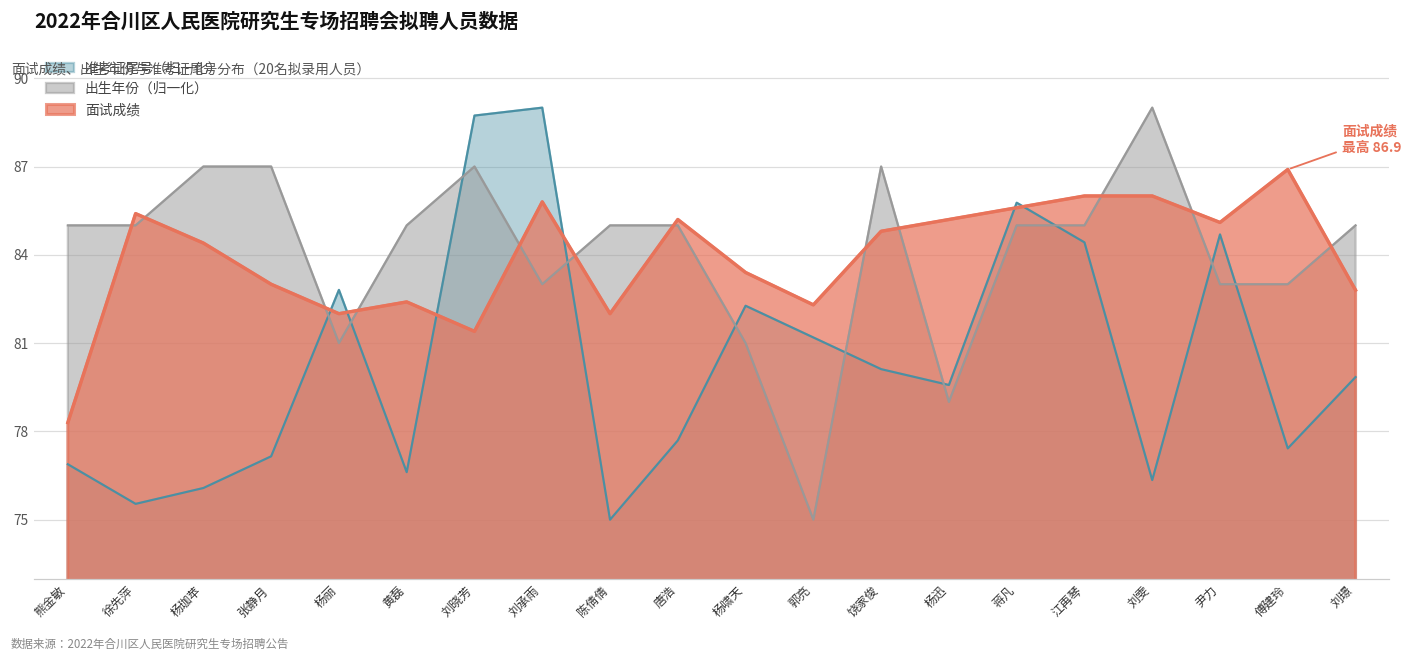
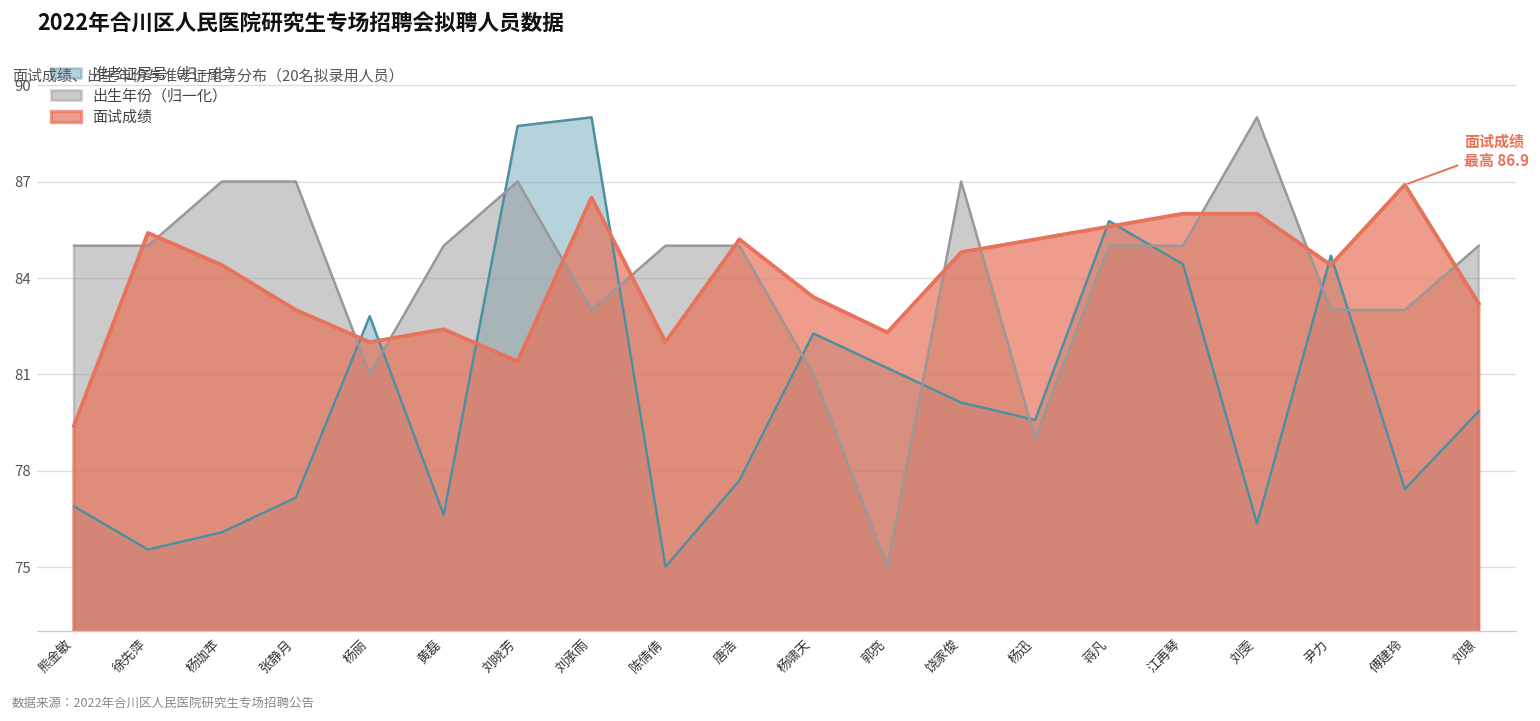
面试成绩, 熊金敏: 78.3 -> 79.4
面试成绩, 刘承雨: 85.8 -> 86.5
面试成绩, 尹力: 85.1 -> 84.4
面试成绩, 刘璟: 82.8 -> 83.2
